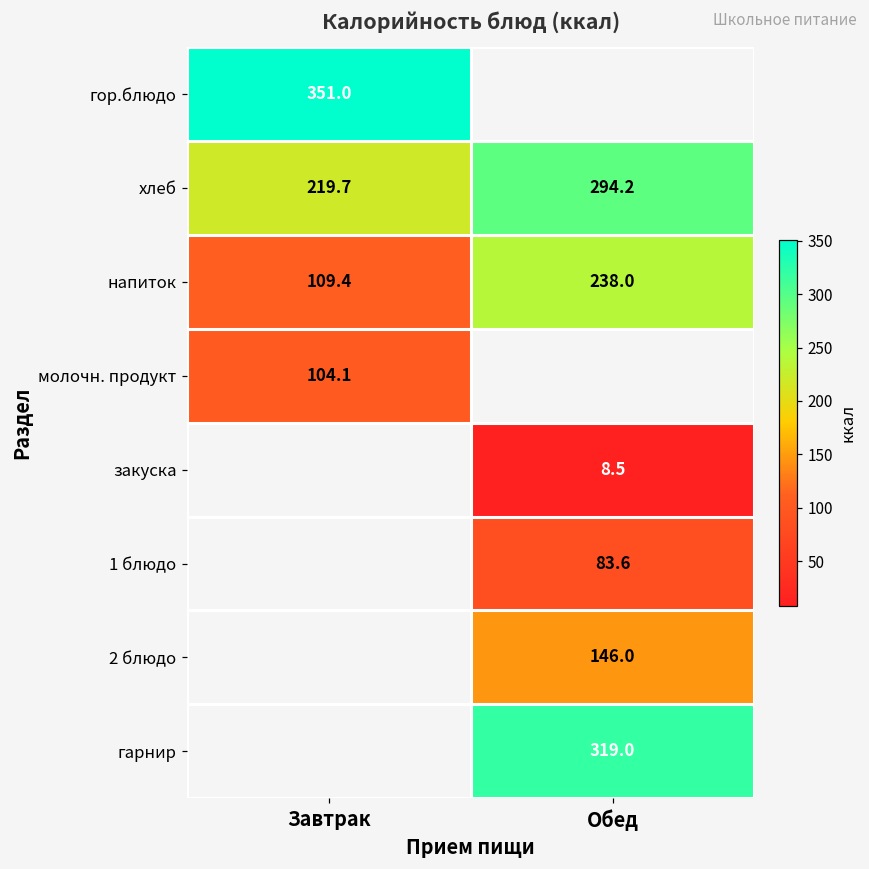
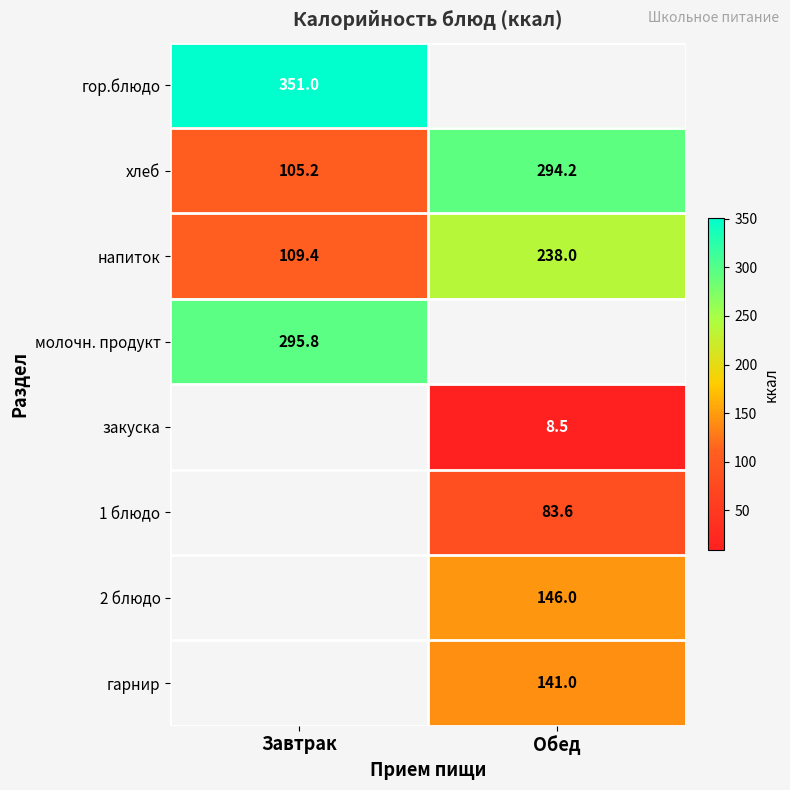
хлеб, Завтрак: 219.7 -> 105.2
молочн. продукт, Завтрак: 104.1 -> 295.8
гарнир, Обед: 319.0 -> 141.0
